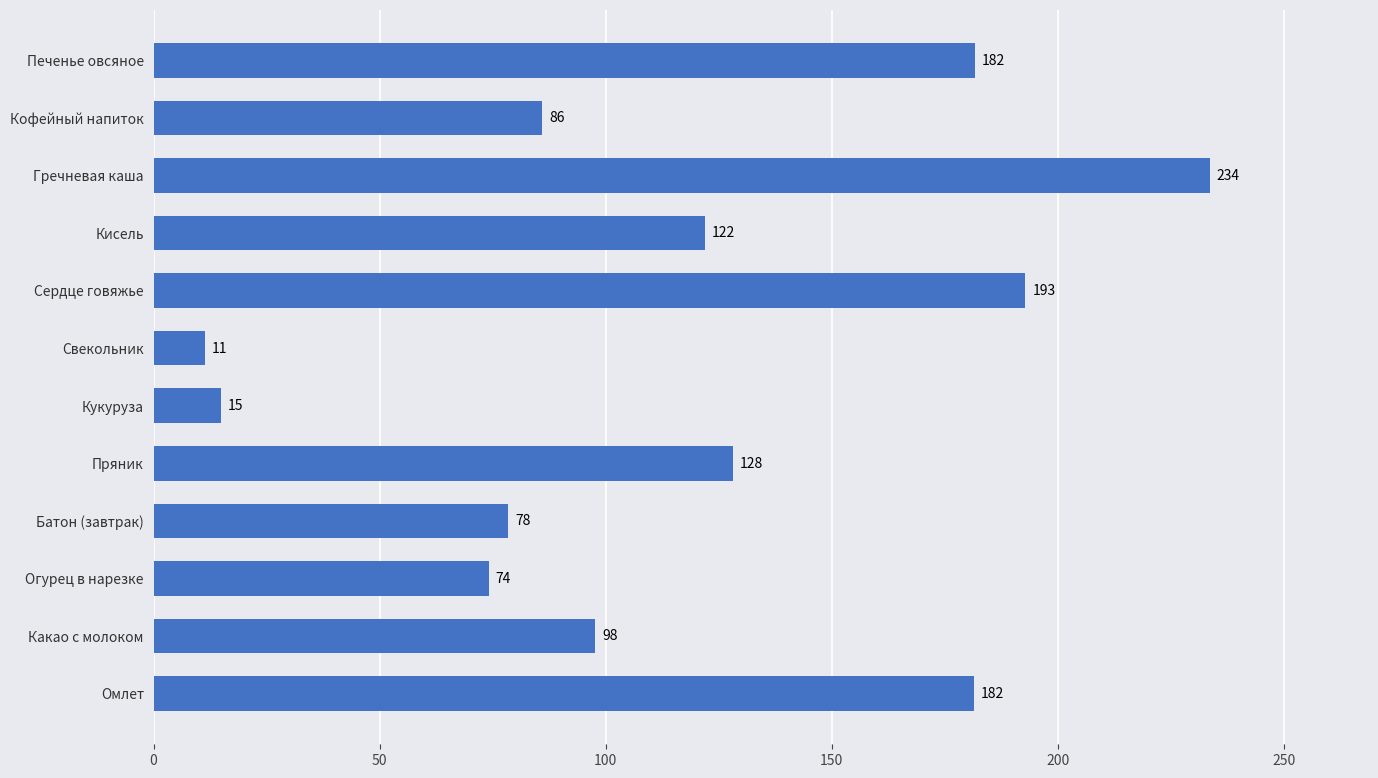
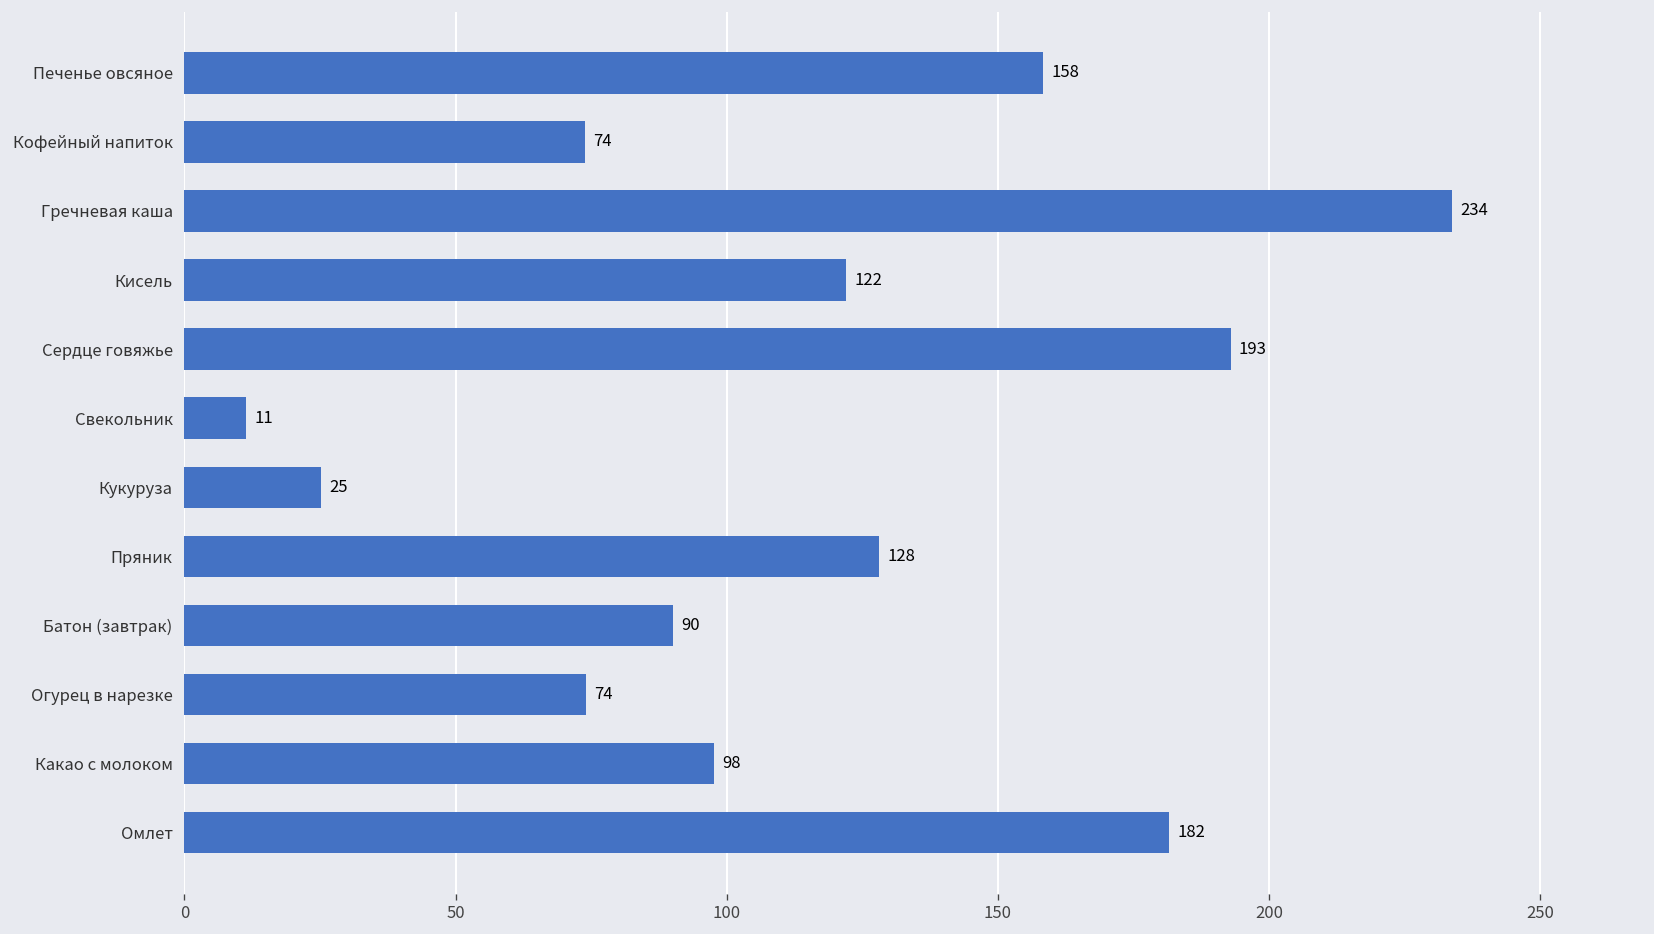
Печенье овсяное: 182 -> 158
Кофейный напиток: 86 -> 74
Кукуруза: 15 -> 25
Батон (завтрак): 78 -> 90
